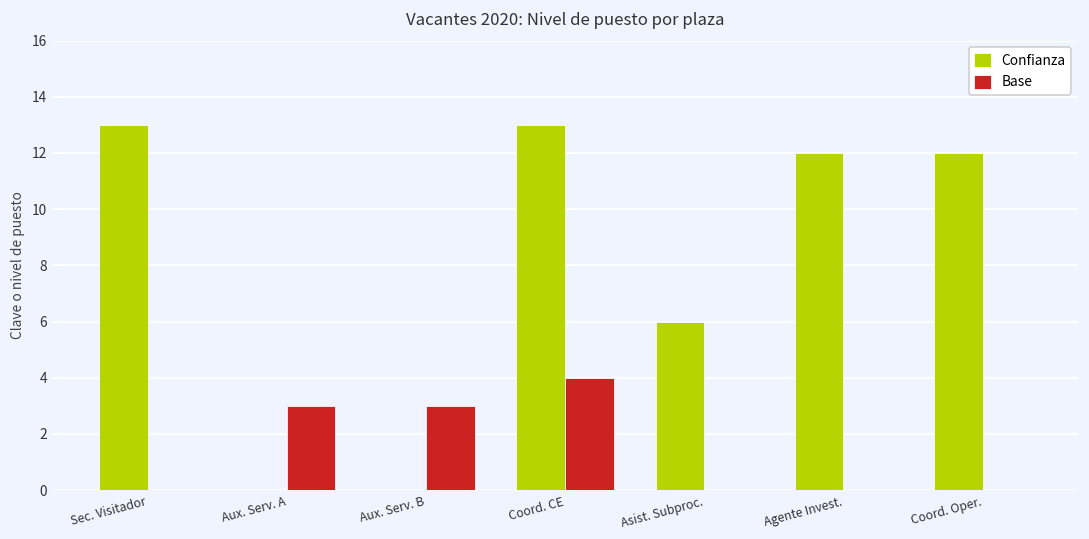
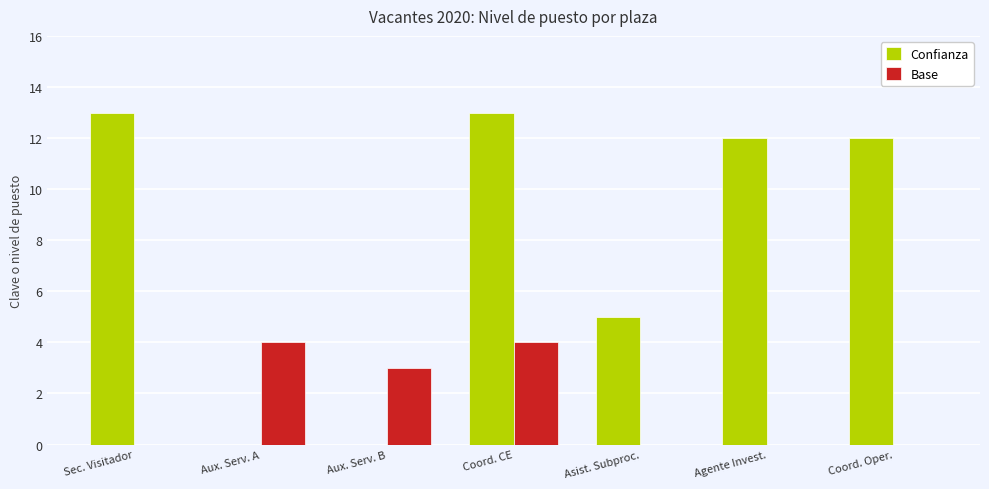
Base, Aux. Serv. A: 3 -> 4
Confianza, Asist. Subproc.: 6 -> 5
